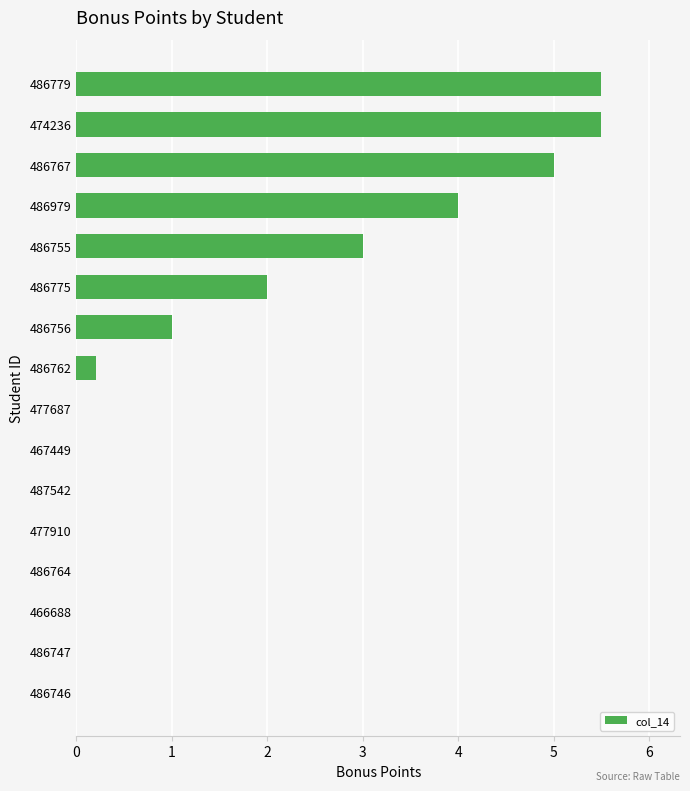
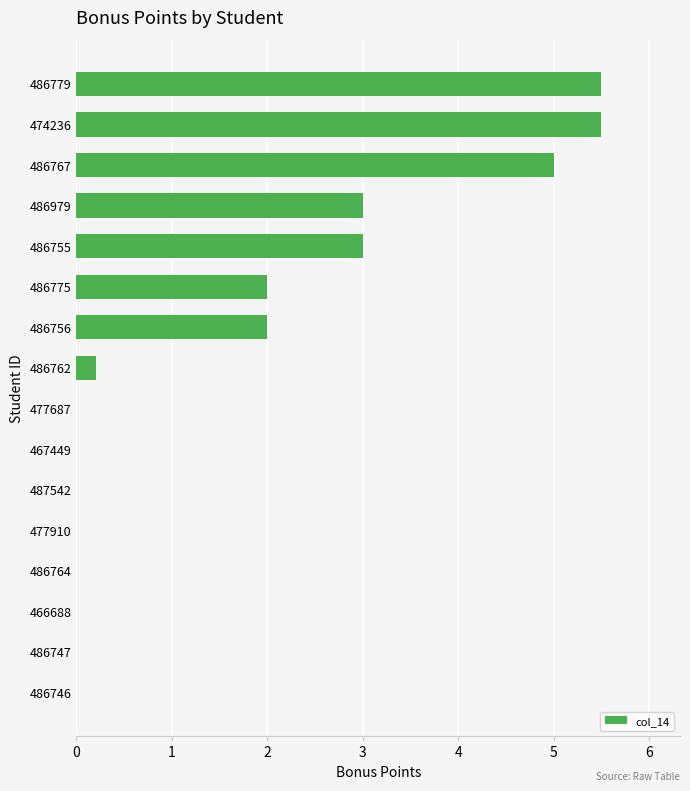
486979: 4 -> 3
486756: 1 -> 2
